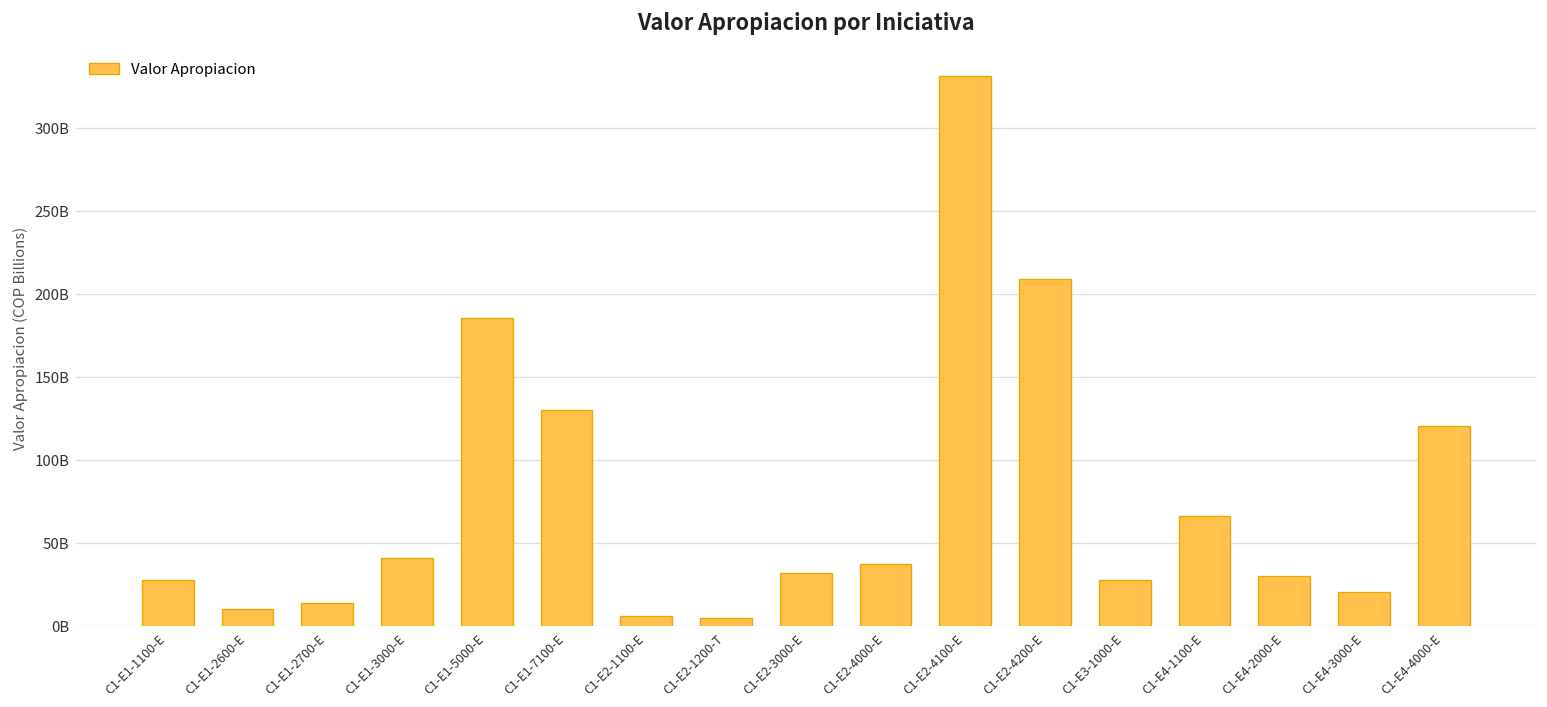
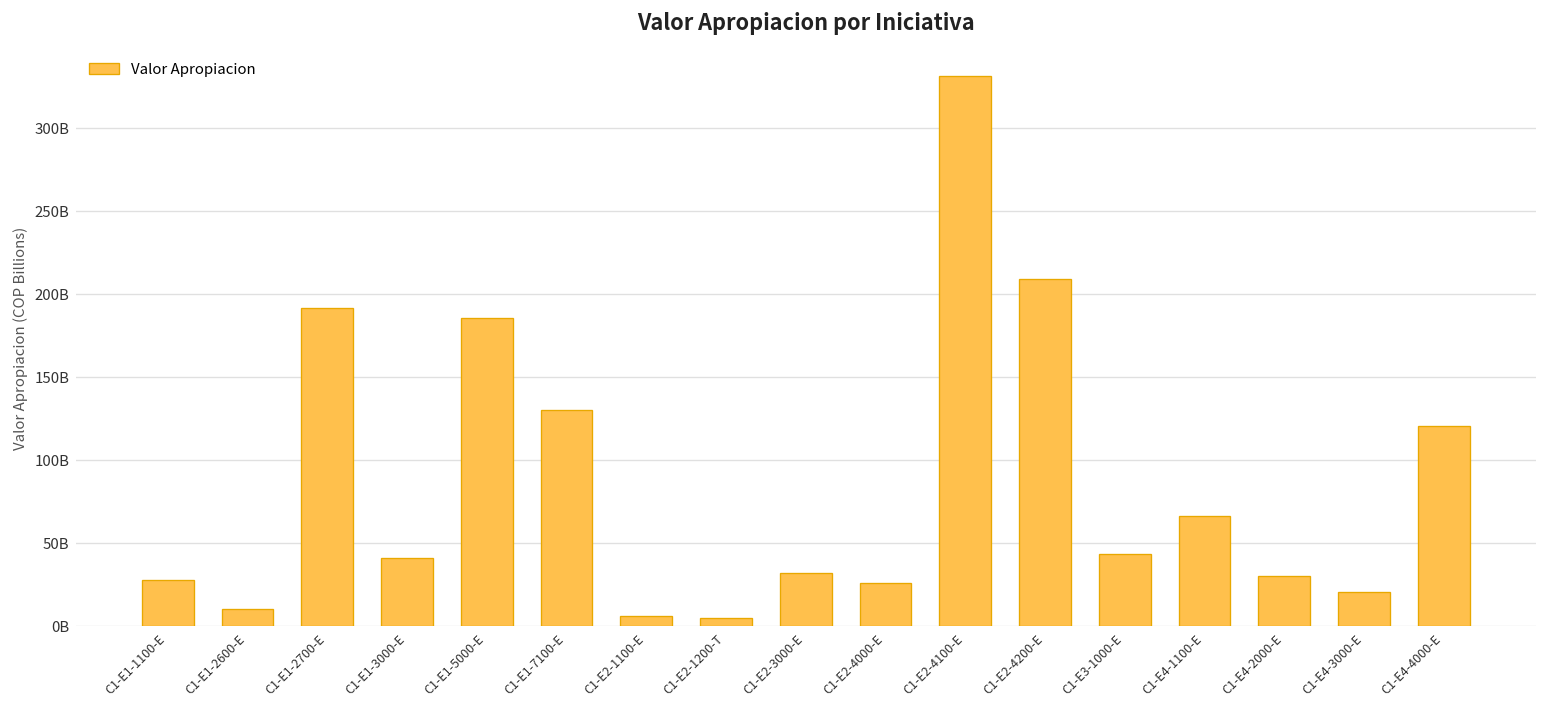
C1-E1-2700-E: 13000000000 -> 191000000000
C1-E2-4000-E: 37000000000 -> 26000000000
C1-E3-1000-E: 28000000000 -> 43000000000
